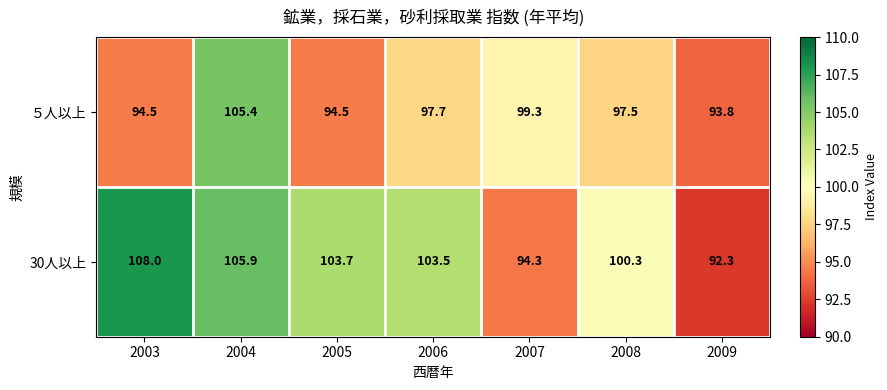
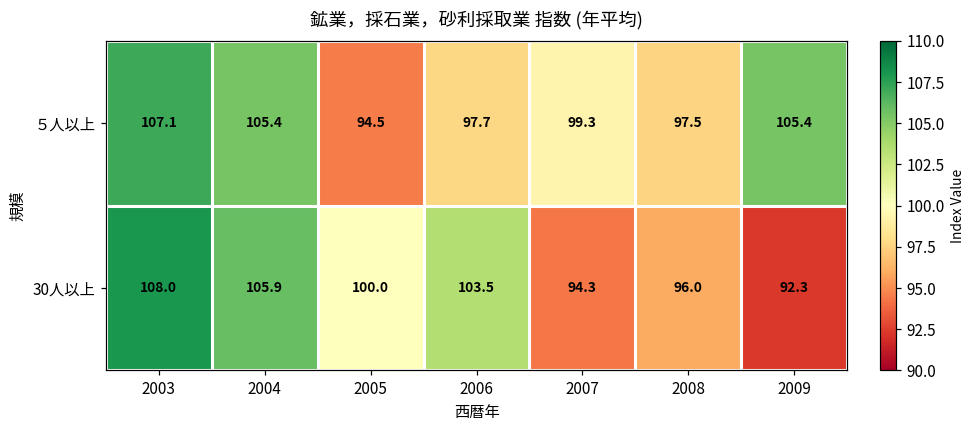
５人以上, 2003: 94.5 -> 107.1
５人以上, 2009: 93.8 -> 105.4
30人以上, 2005: 103.7 -> 100.0
30人以上, 2008: 100.3 -> 96.0
